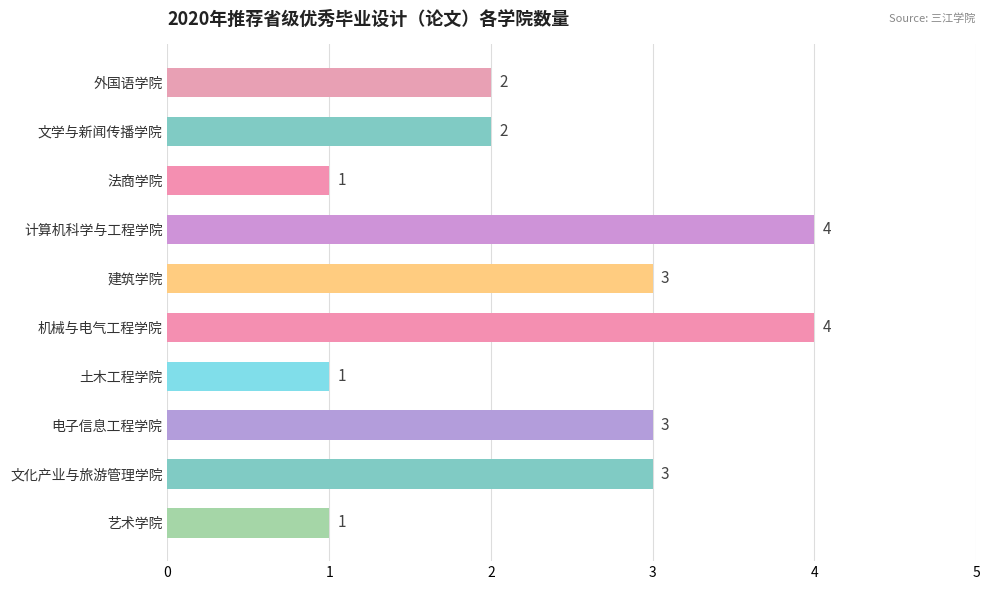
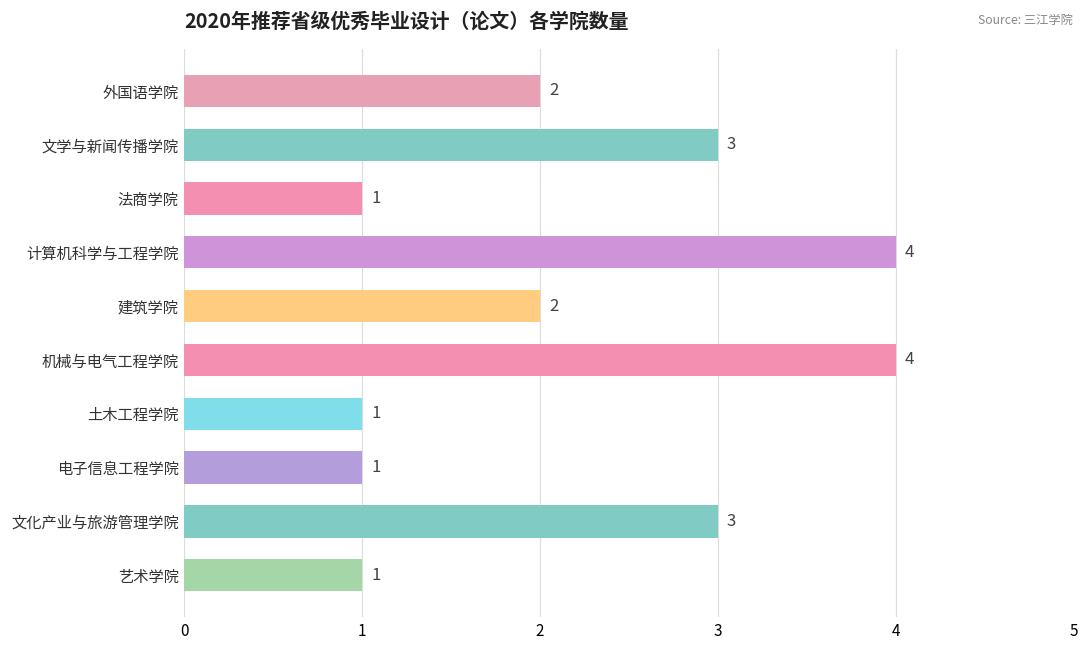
文学与新闻传播学院: 2 -> 3
建筑学院: 3 -> 2
电子信息工程学院: 3 -> 1
